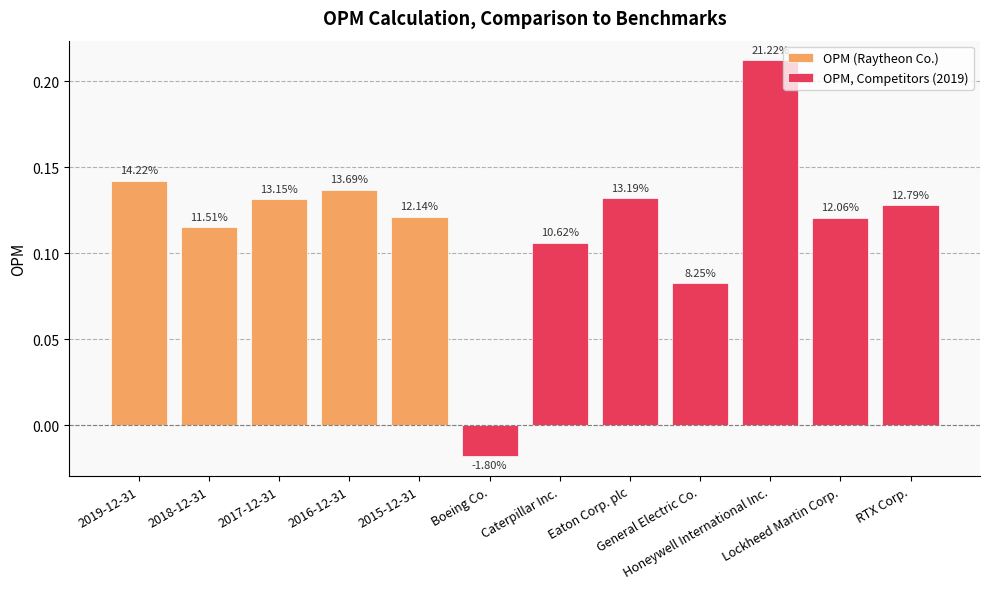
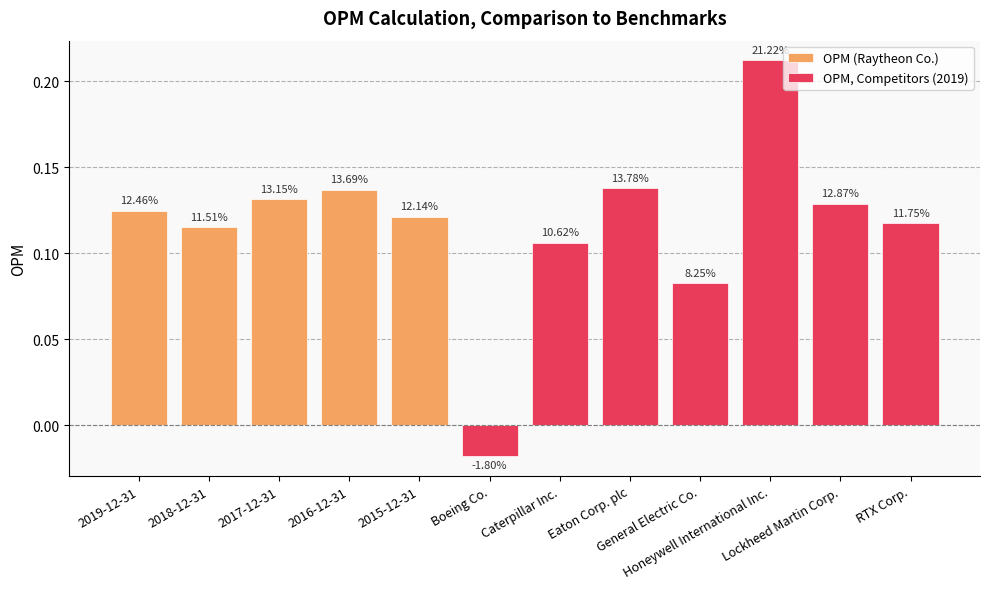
OPM (Raytheon Co.), 2019-12-31: 14.22% -> 12.46%
OPM, Competitors (2019), Eaton Corp. plc: 13.19% -> 13.78%
OPM, Competitors (2019), Lockheed Martin Corp.: 12.06% -> 12.87%
OPM, Competitors (2019), RTX Corp.: 12.79% -> 11.75%
